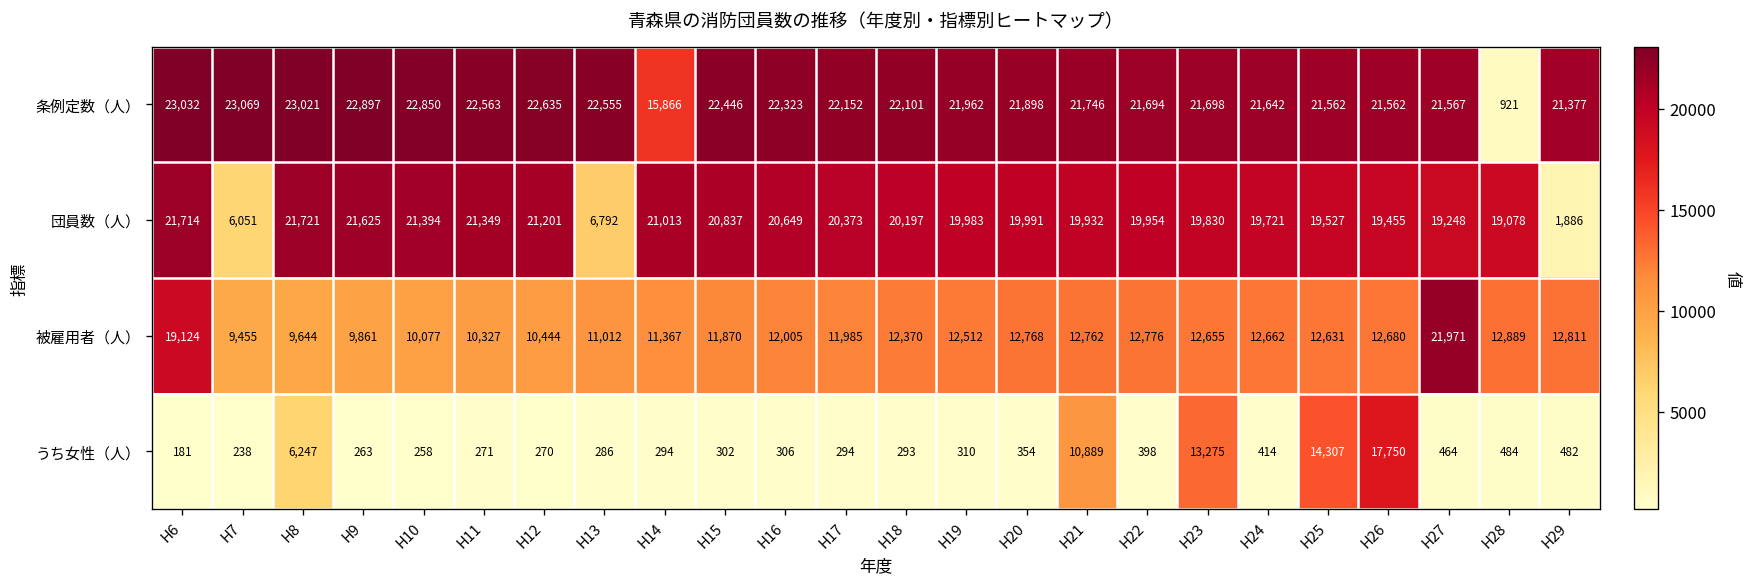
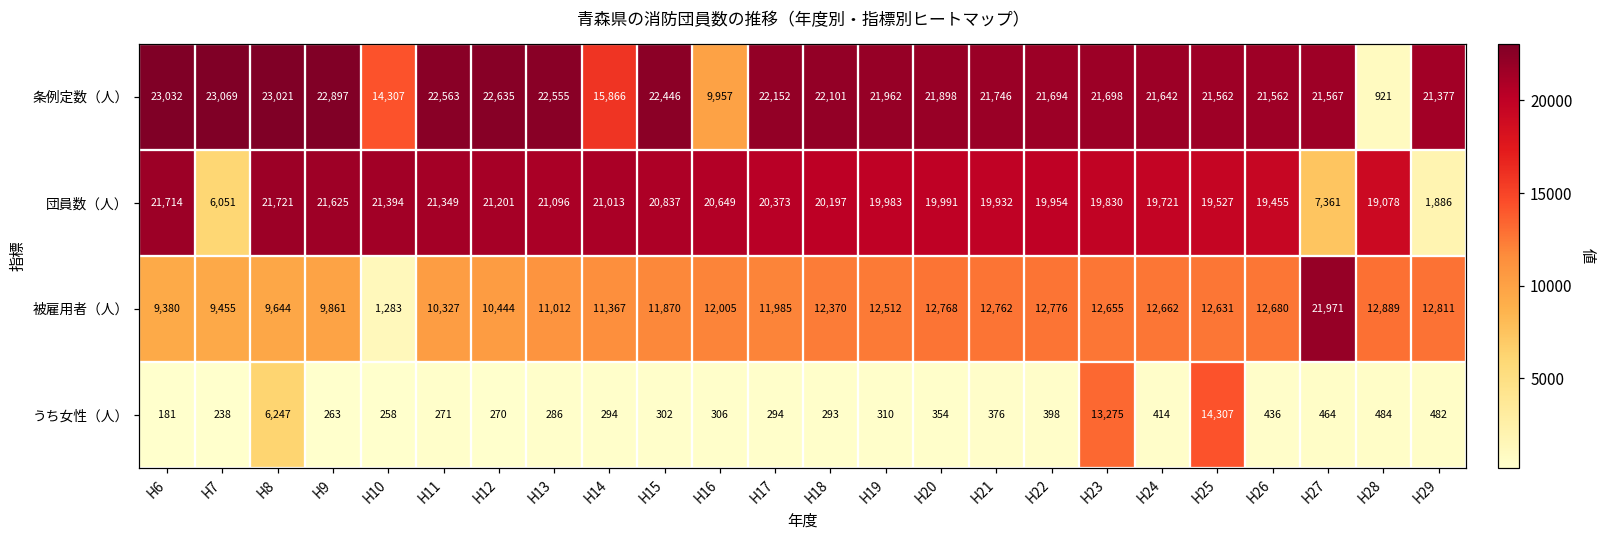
条例定数（人）, H10: 22,850 -> 14,307
条例定数（人）, H16: 22,323 -> 9,957
団員数（人）, H13: 6,792 -> 21,096
団員数（人）, H27: 19,248 -> 7,361
被雇用者（人）, H6: 19,124 -> 9,380
被雇用者（人）, H10: 10,077 -> 1,283
うち女性（人）, H21: 10,889 -> 376
うち女性（人）, H26: 17,750 -> 436
